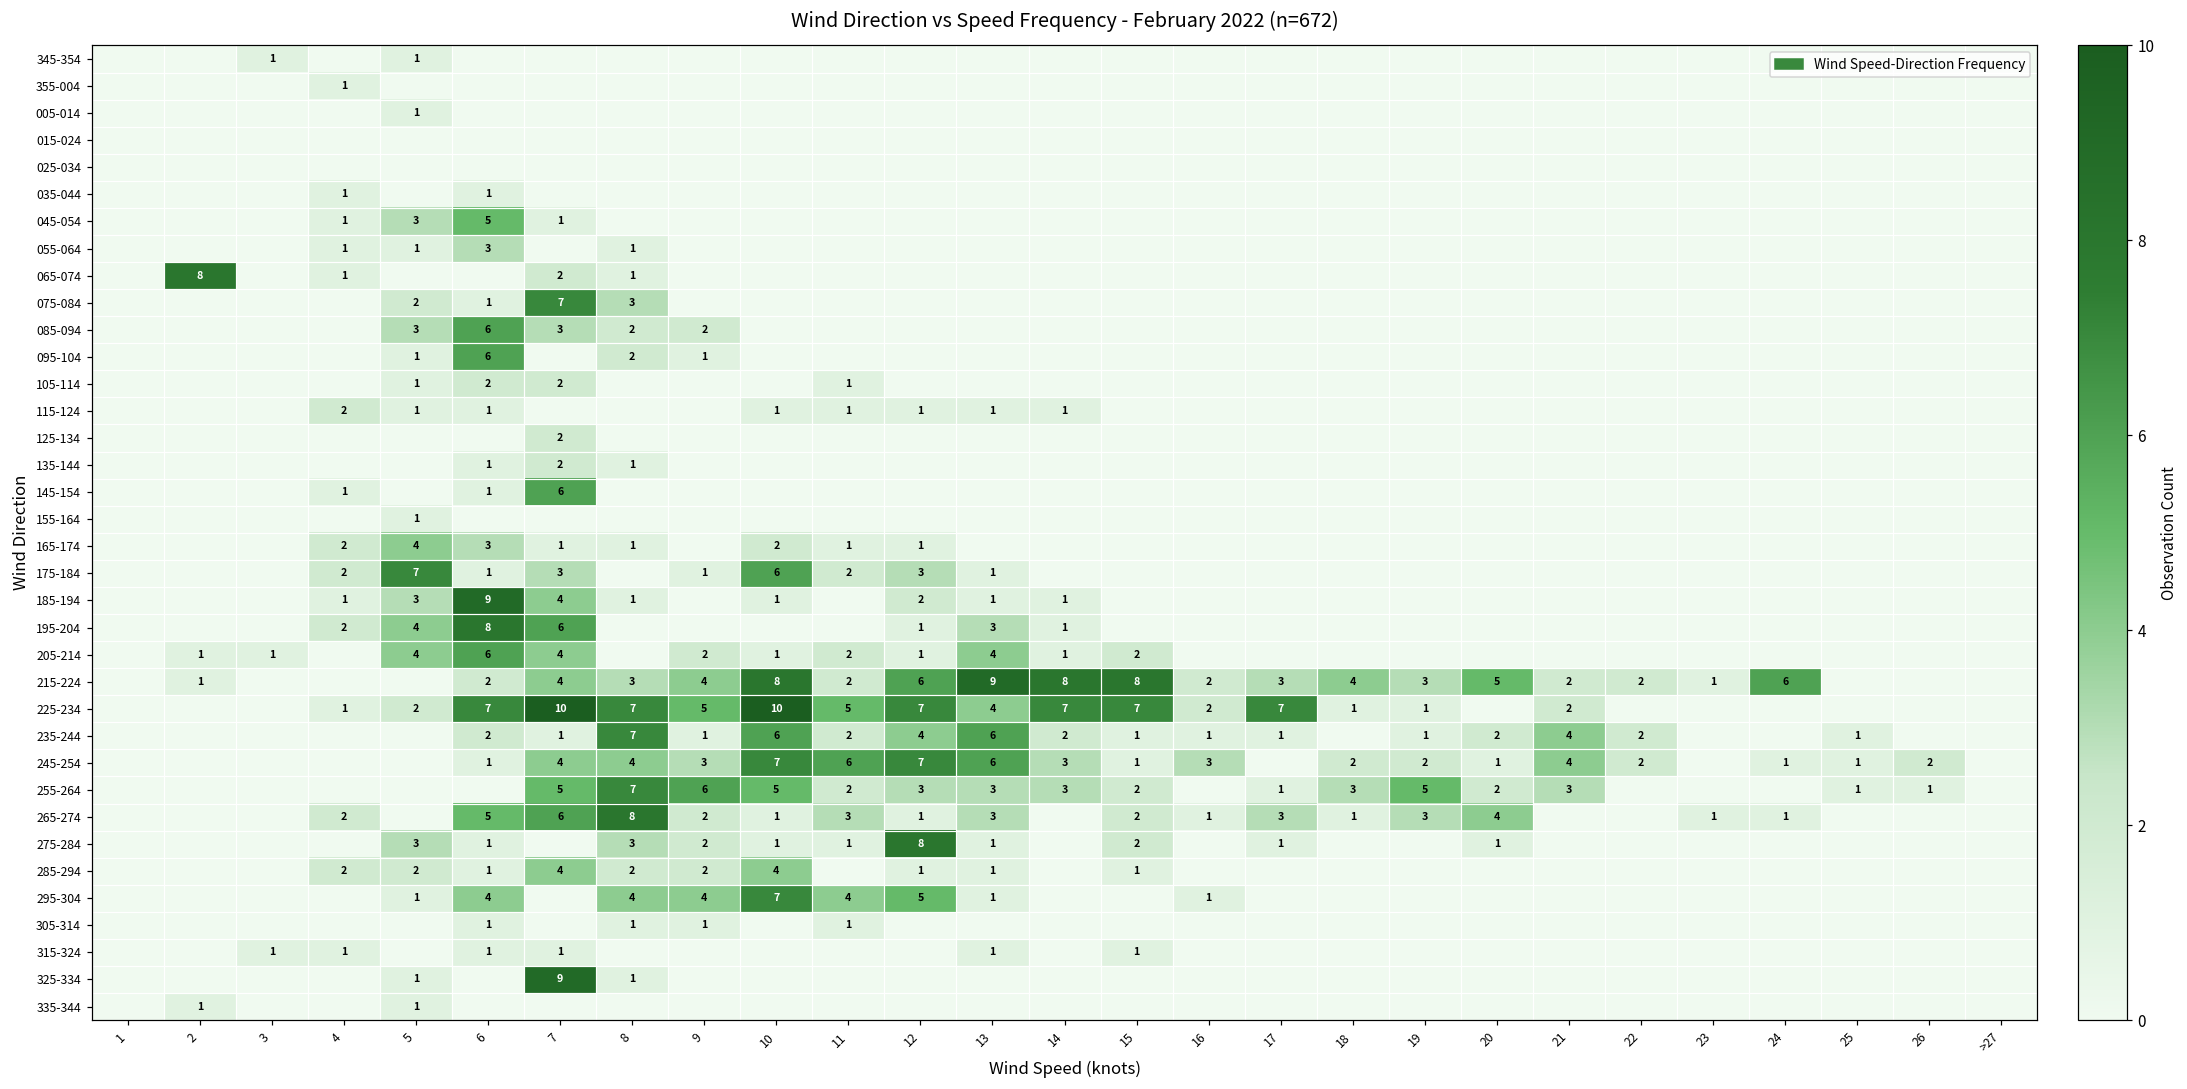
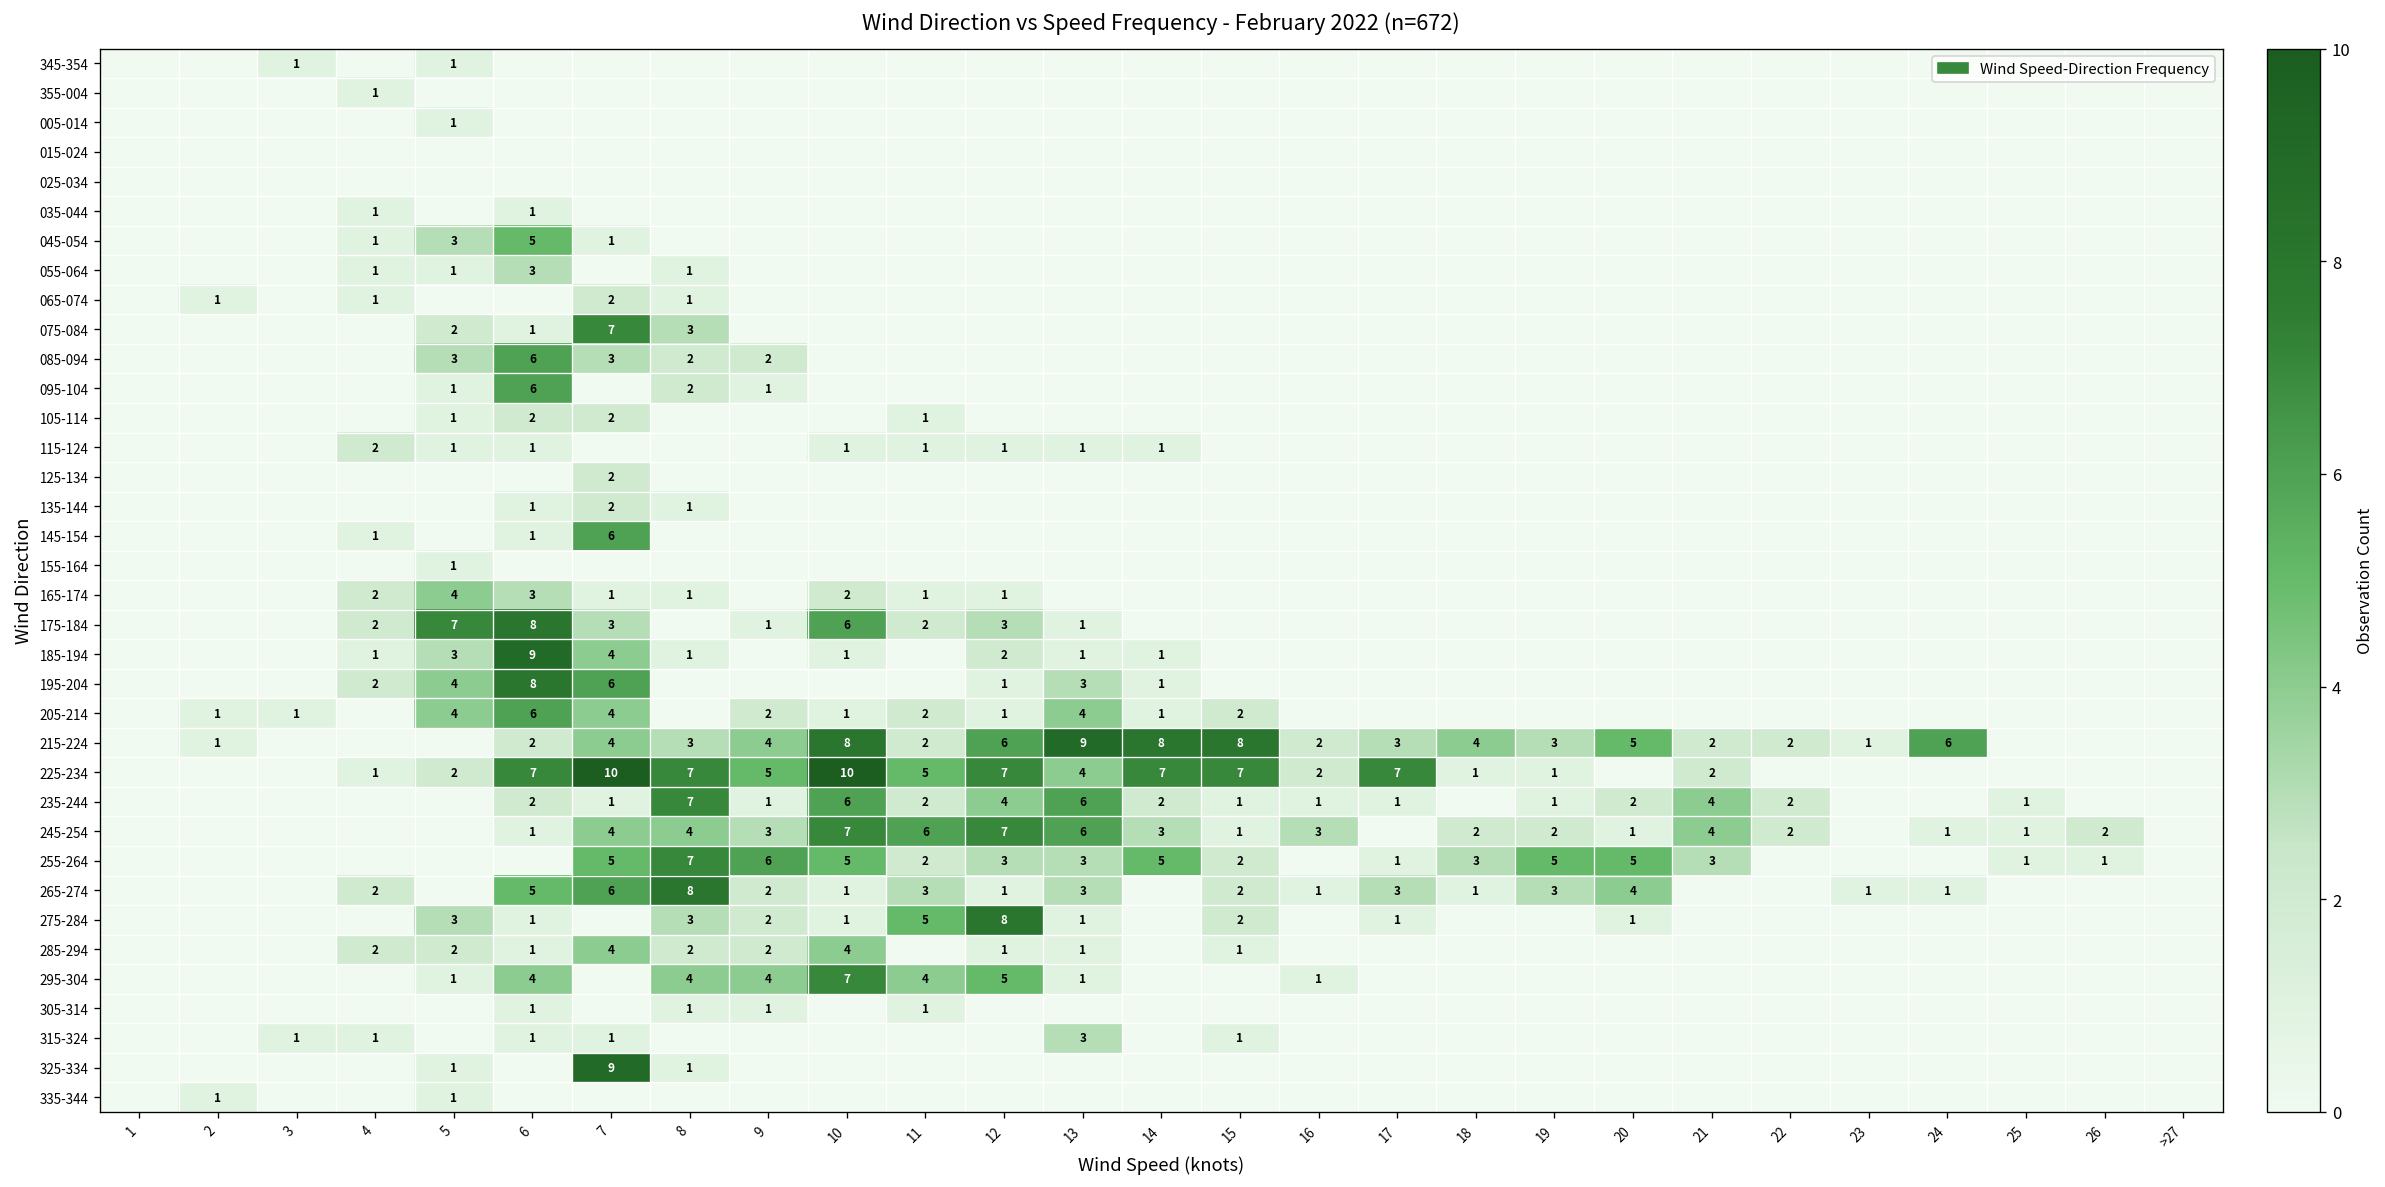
065-074, 2: 8 -> 1
175-184, 6: 1 -> 8
255-264, 14: 3 -> 5
255-264, 20: 2 -> 5
275-284, 11: 1 -> 5
315-324, 13: 1 -> 3
